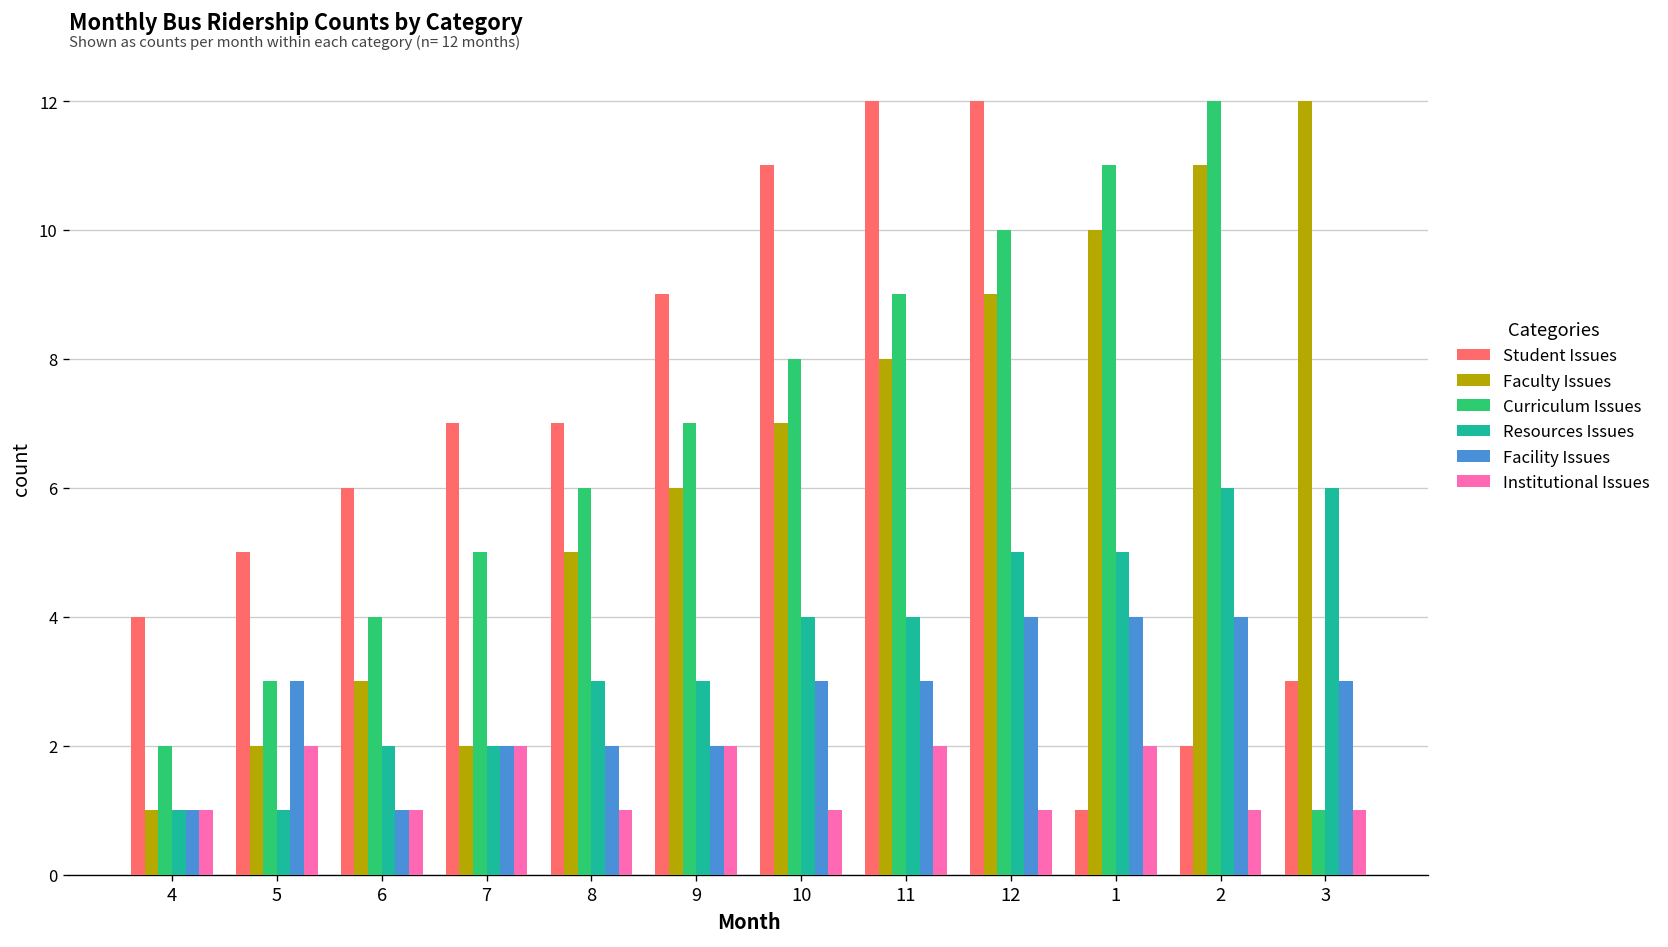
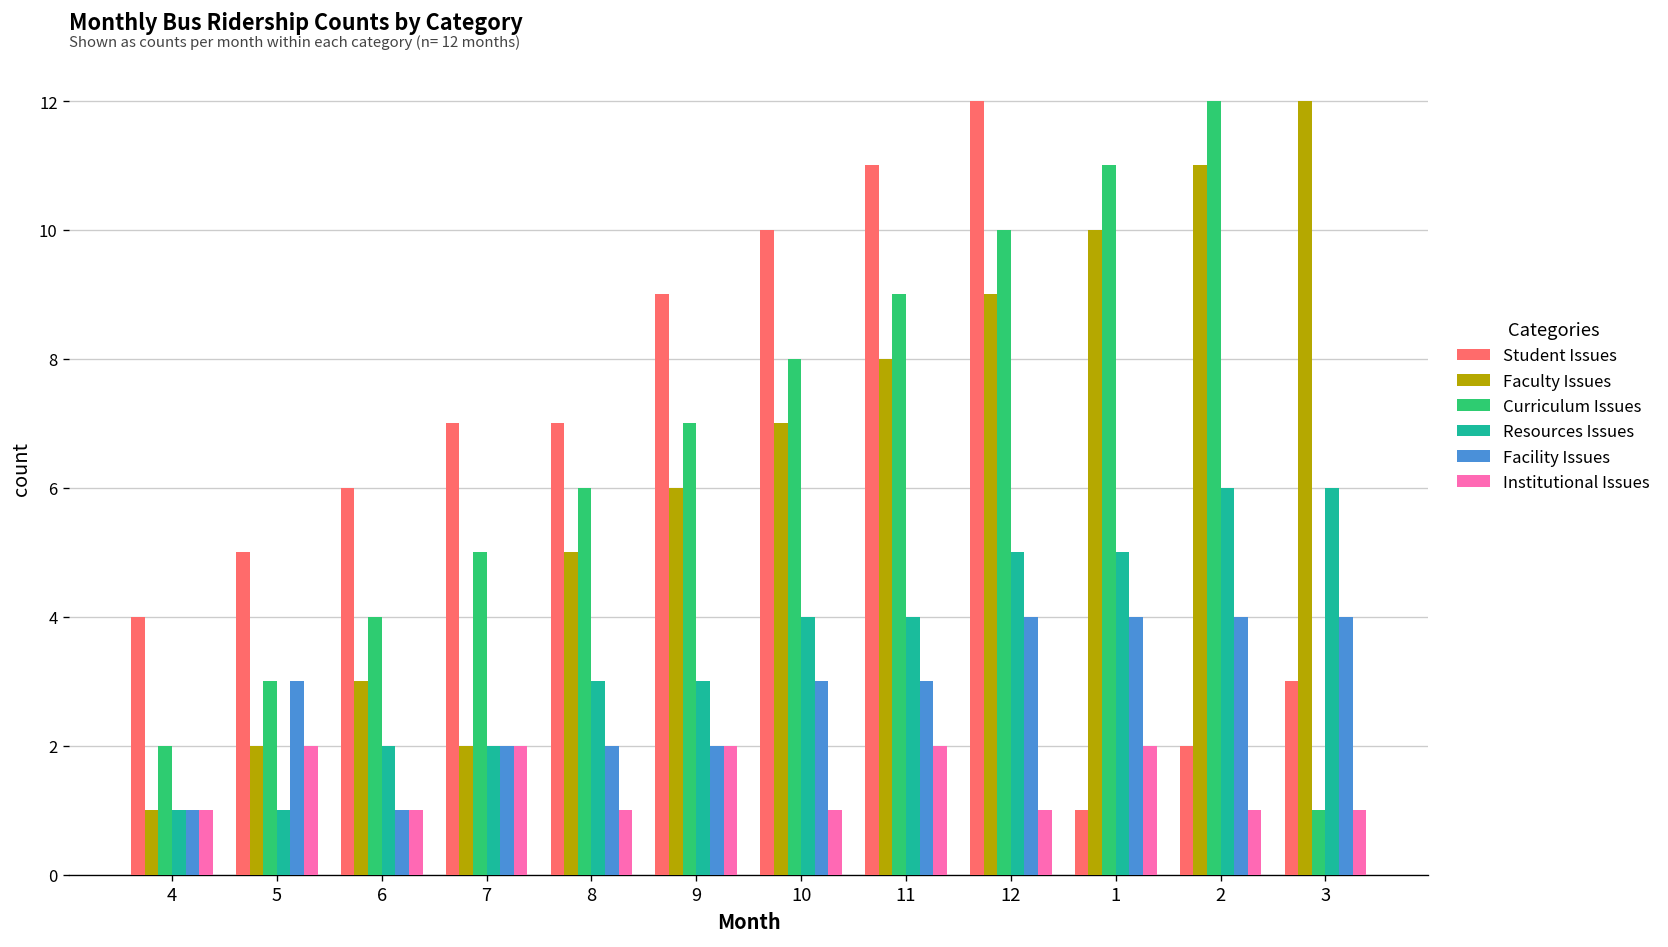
Student Issues, 10: 11 -> 10
Student Issues, 11: 12 -> 11
Facility Issues, 3: 3 -> 4
